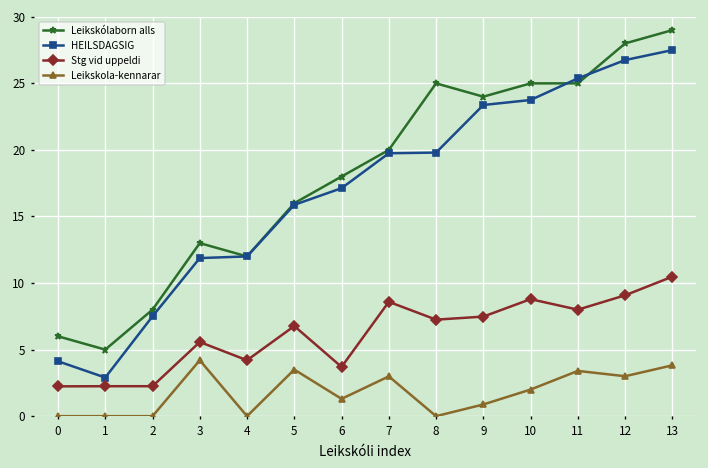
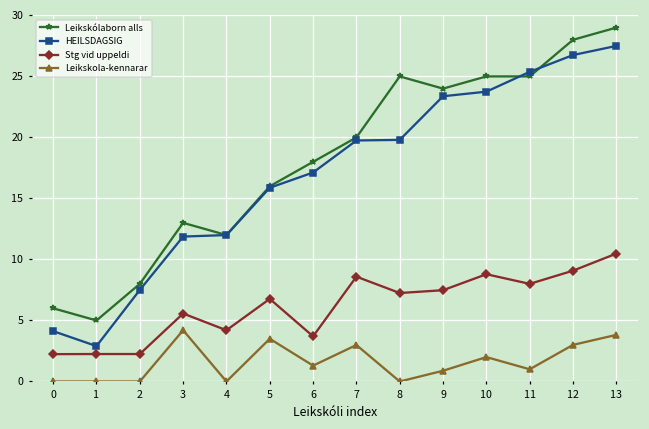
Leikskola-kennarar, 11: 3.4 -> 1.0
